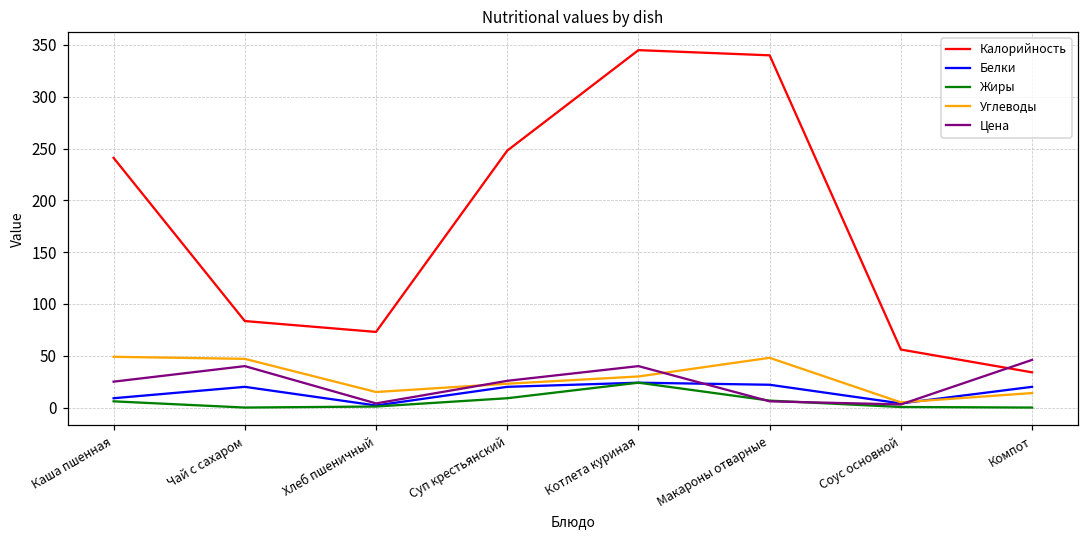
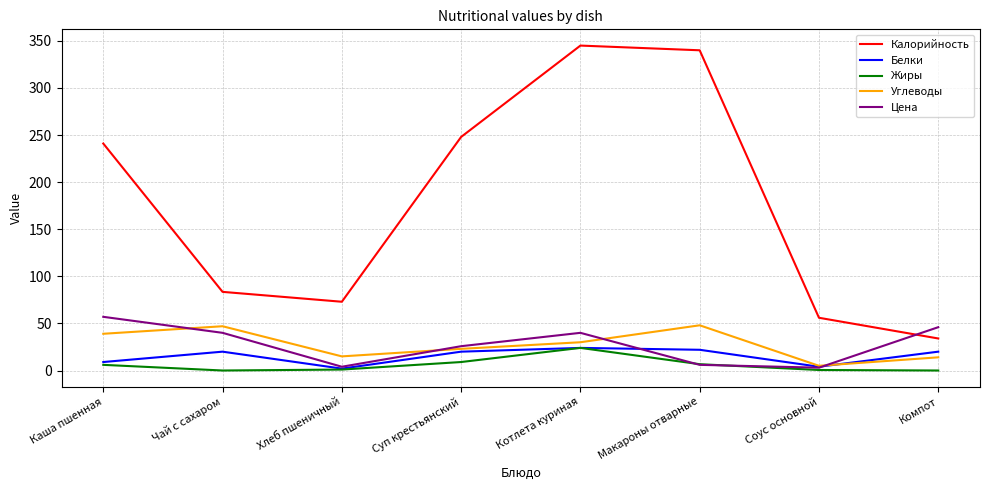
Углеводы, Каша пшенная: 50 -> 40
Цена, Каша пшенная: 30 -> 60
